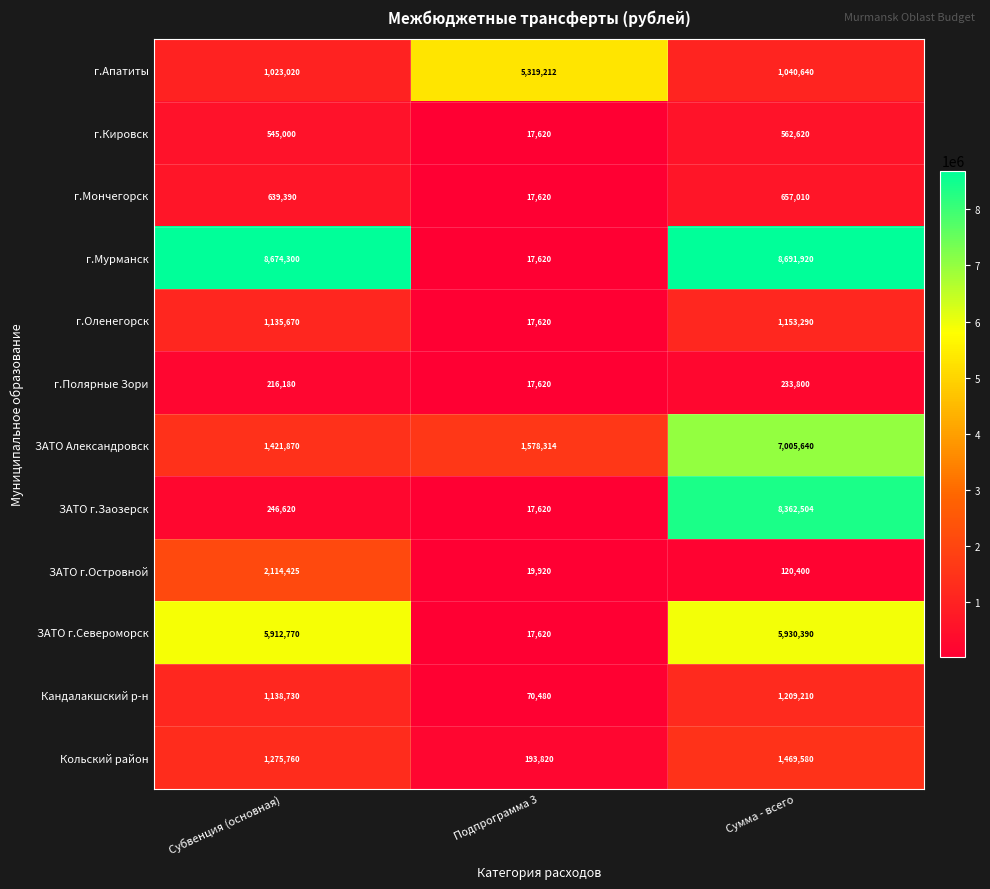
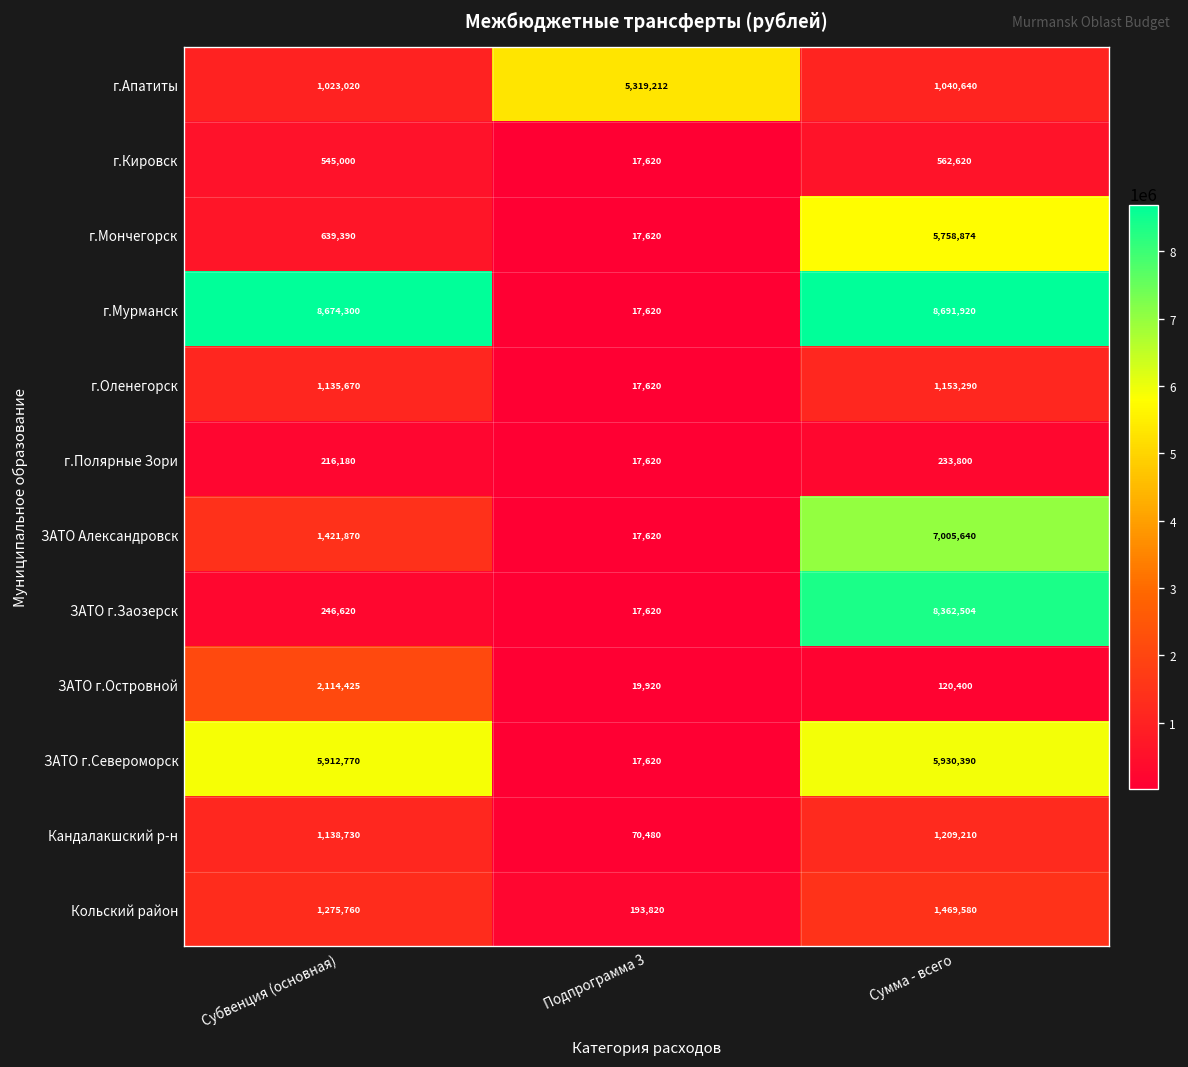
г.Мончегорск, Сумма - всего: 657,010 -> 5,758,874
ЗАТО Александровск, Подпрограмма 3: 1,578,314 -> 17,620
